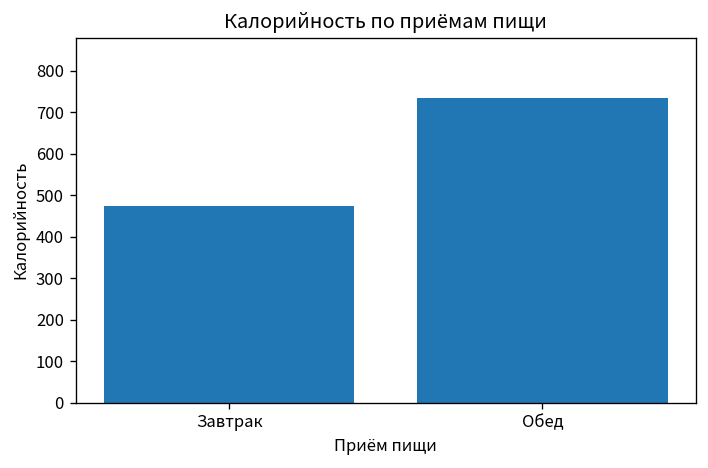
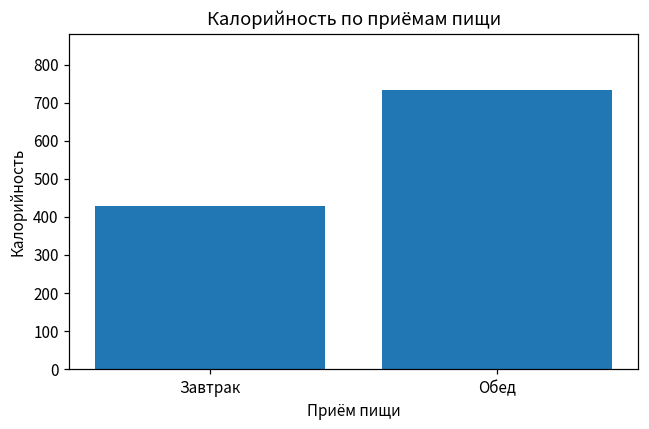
Завтрак: 470 -> 430
